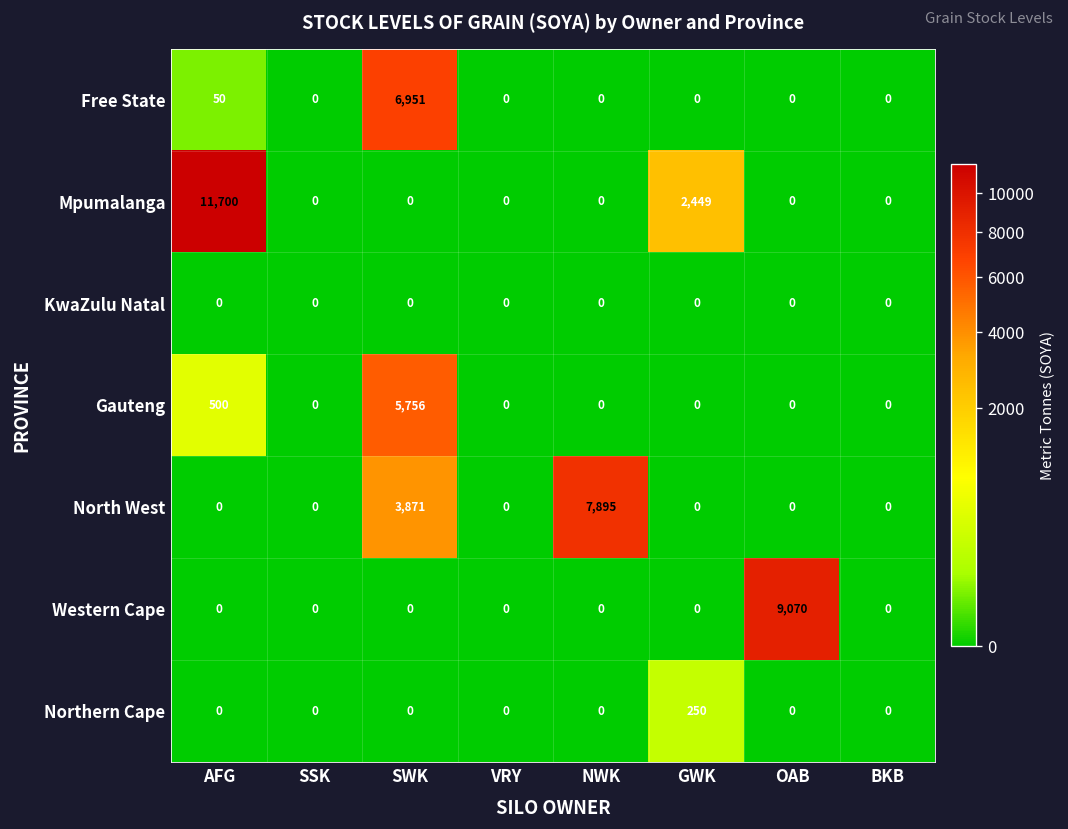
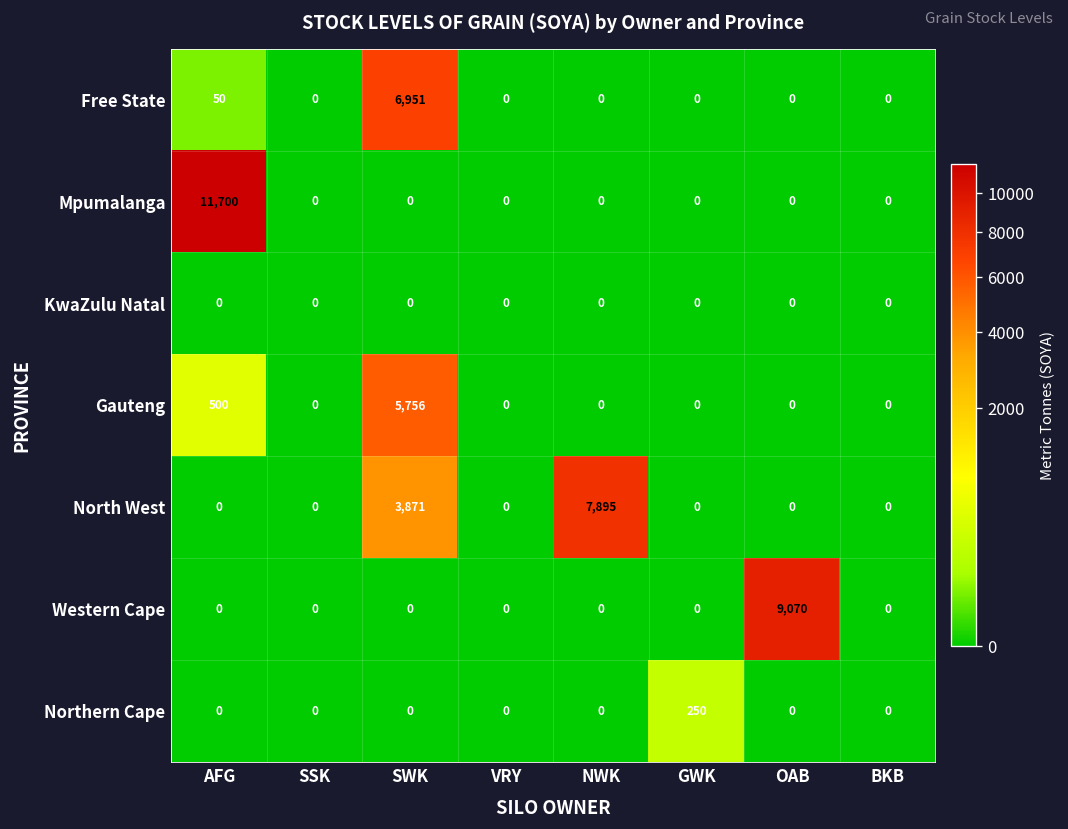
Mpumalanga, GWK: 2,449 -> 0
